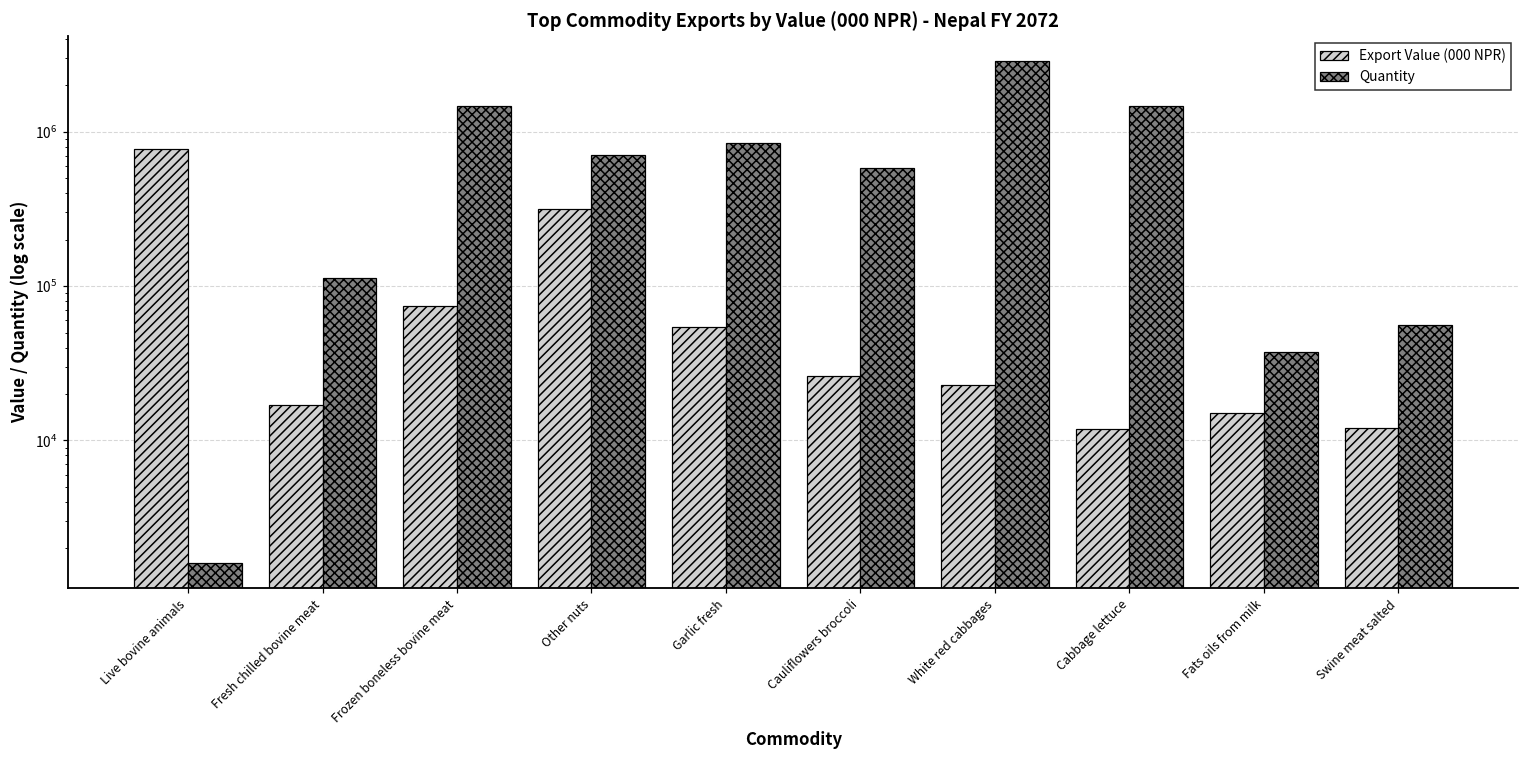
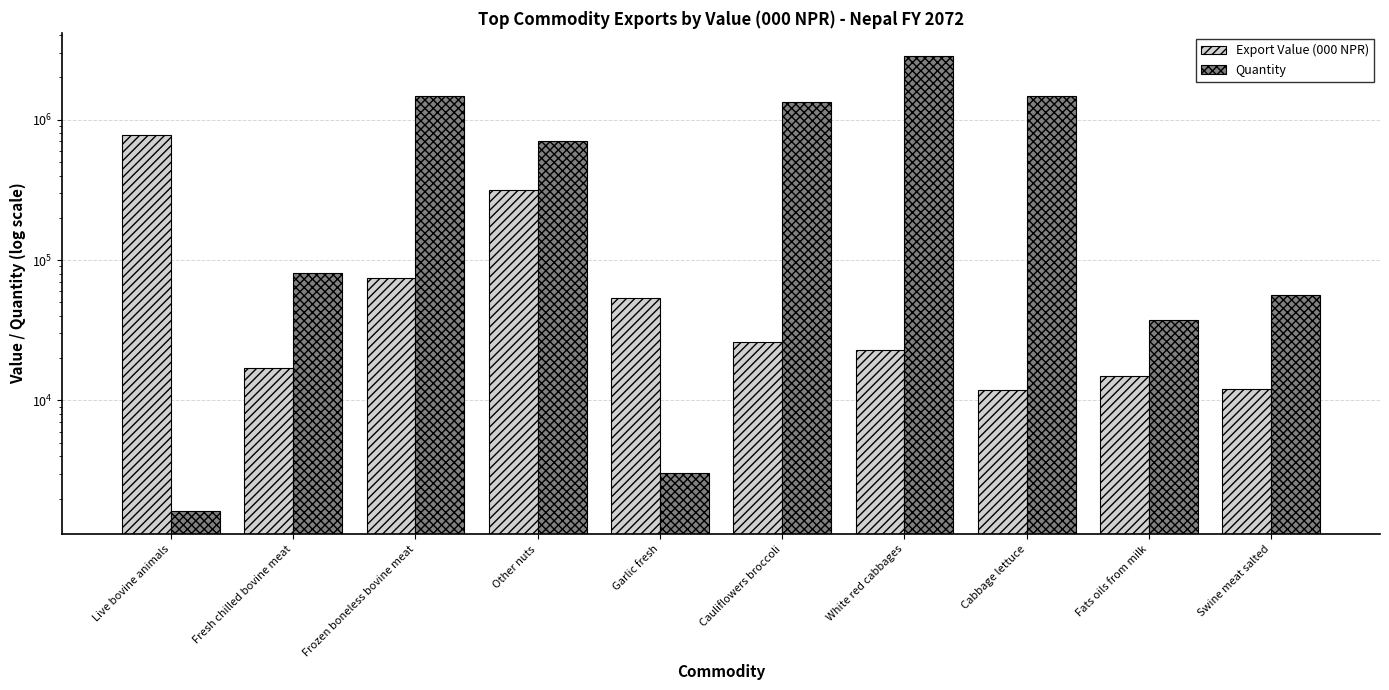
Quantity, Fresh chilled bovine meat: 110000 -> 80000
Quantity, Garlic fresh: 800000 -> 3100
Quantity, Cauliflowers broccoli: 580000 -> 1300000
